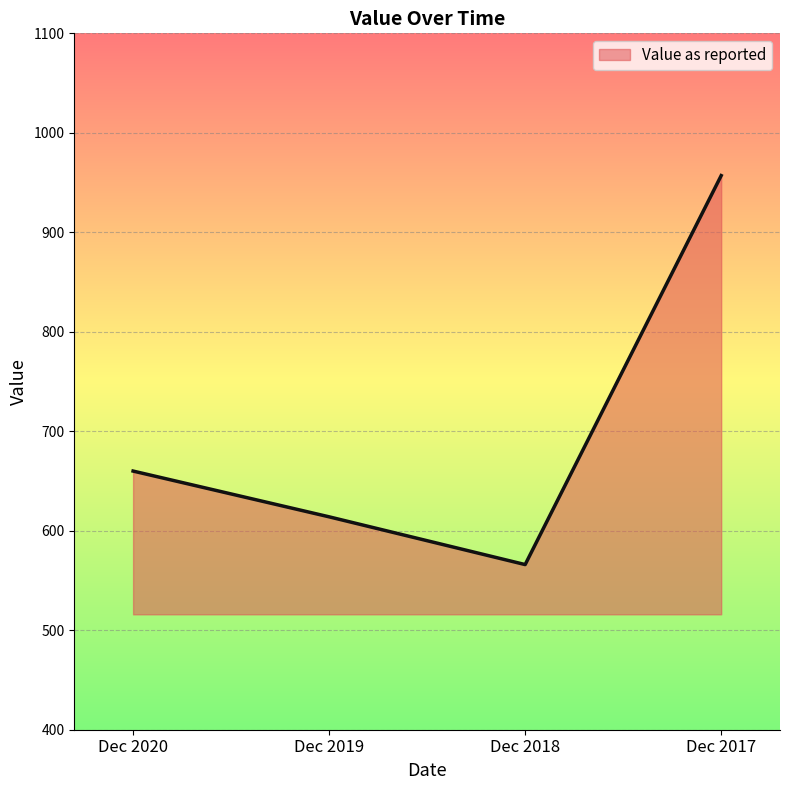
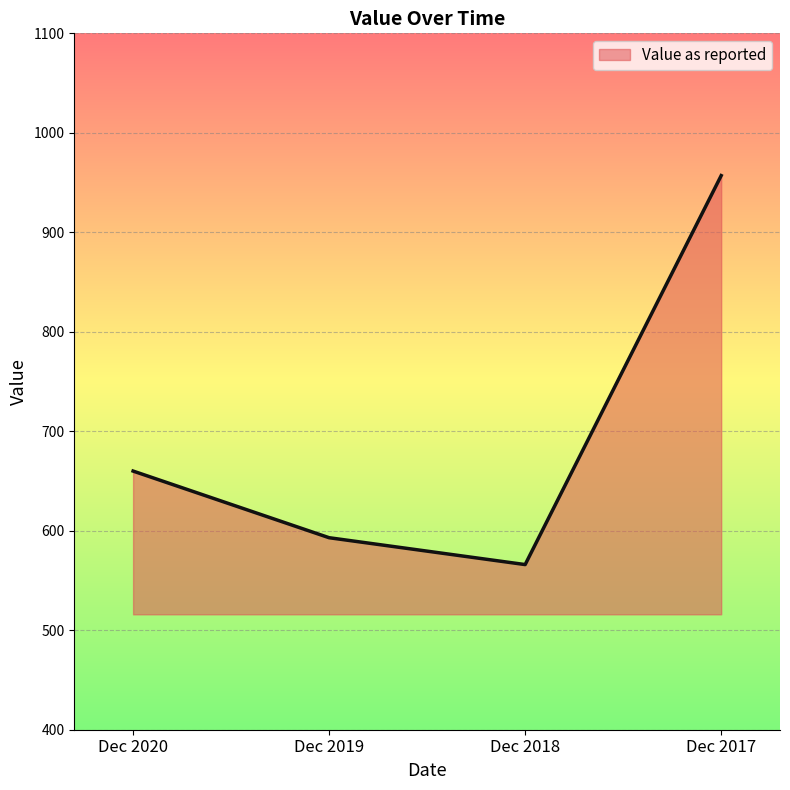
Dec 2019: 610 -> 590
